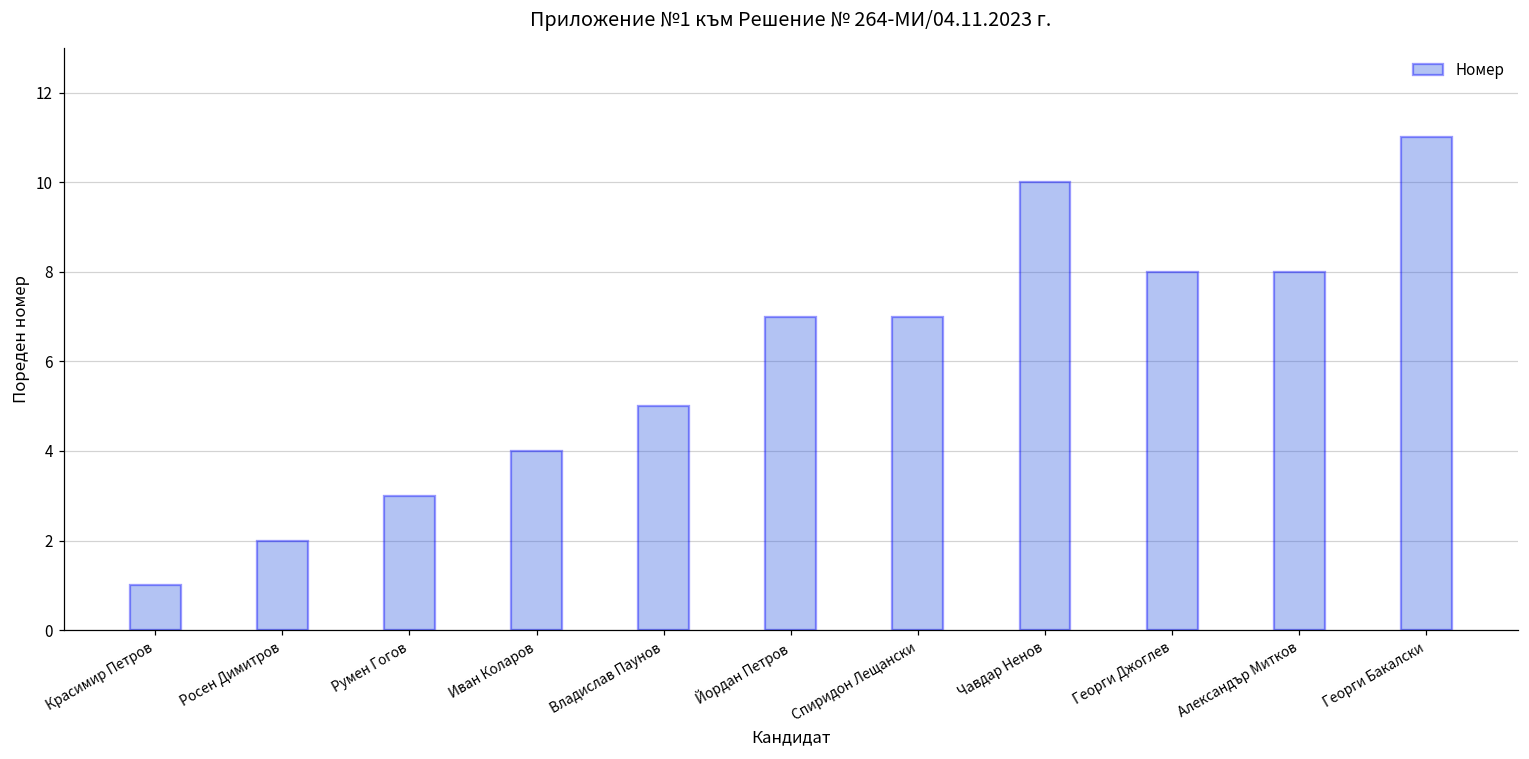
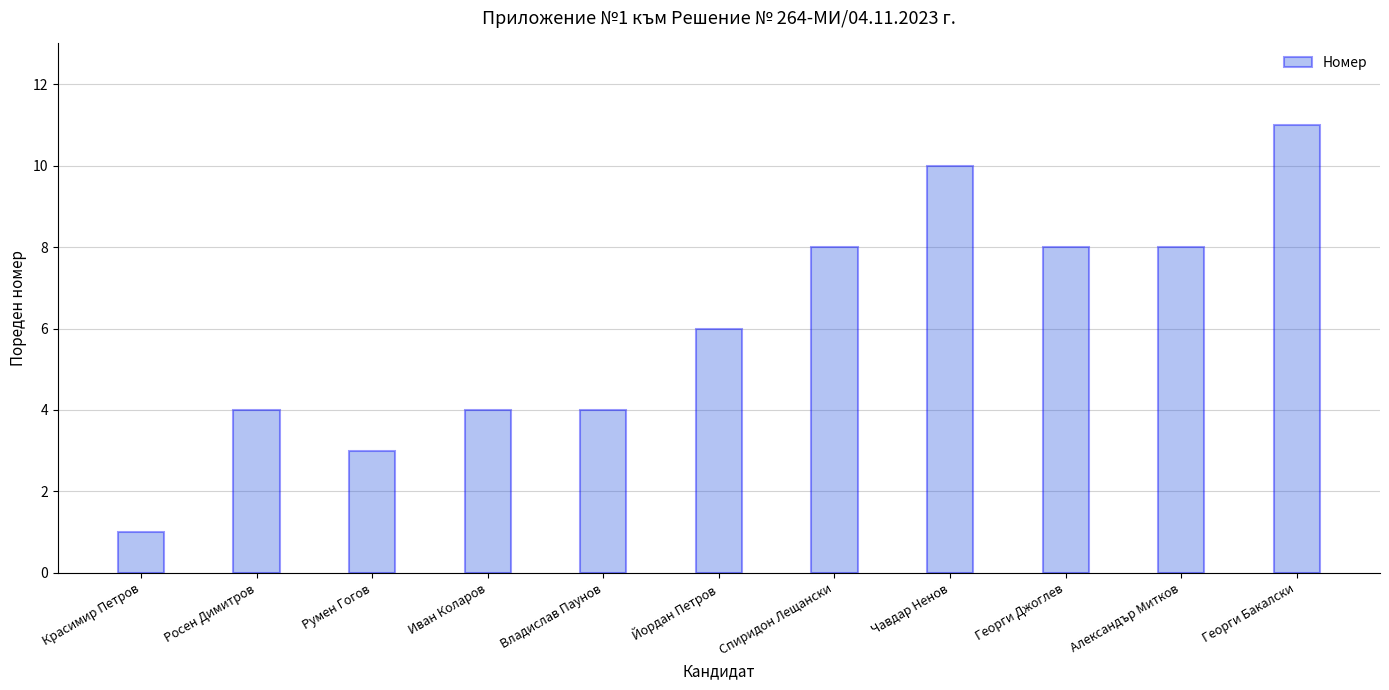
Росен Димитров: 2 -> 4
Владислав Паунов: 5 -> 4
Йордан Петров: 7 -> 6
Спиридон Лещански: 7 -> 8
